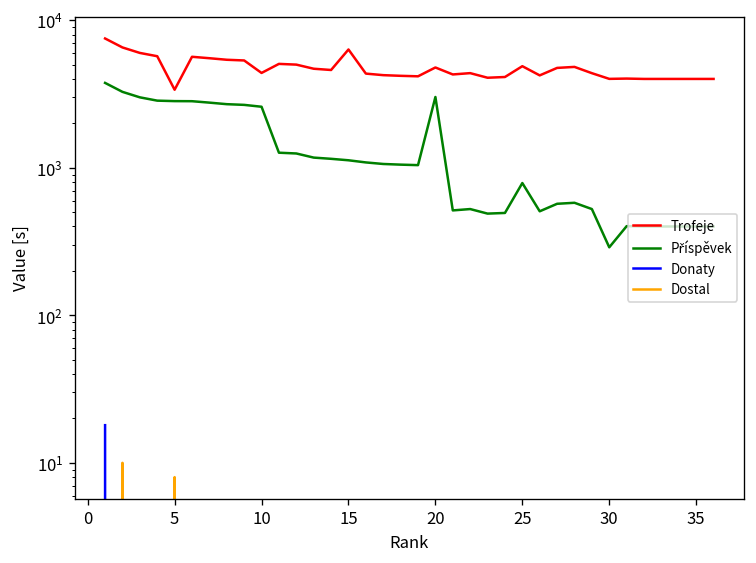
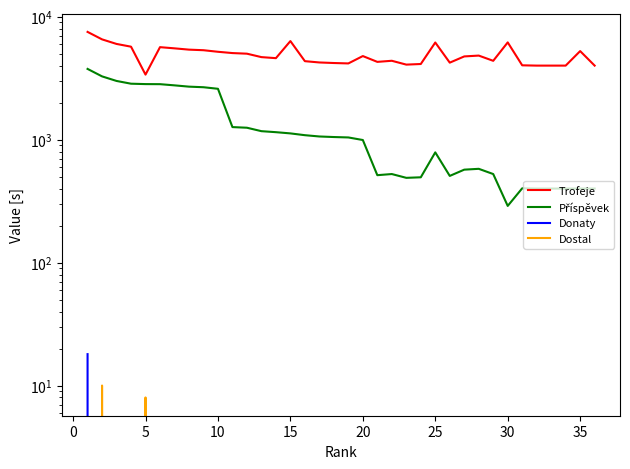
Trofeje, 10: 4400 -> 5200
Příspěvek, 20: 3000 -> 1000
Trofeje, 25: 4900 -> 6000
Trofeje, 30: 4000 -> 6000
Trofeje, 35: 4000 -> 5300
